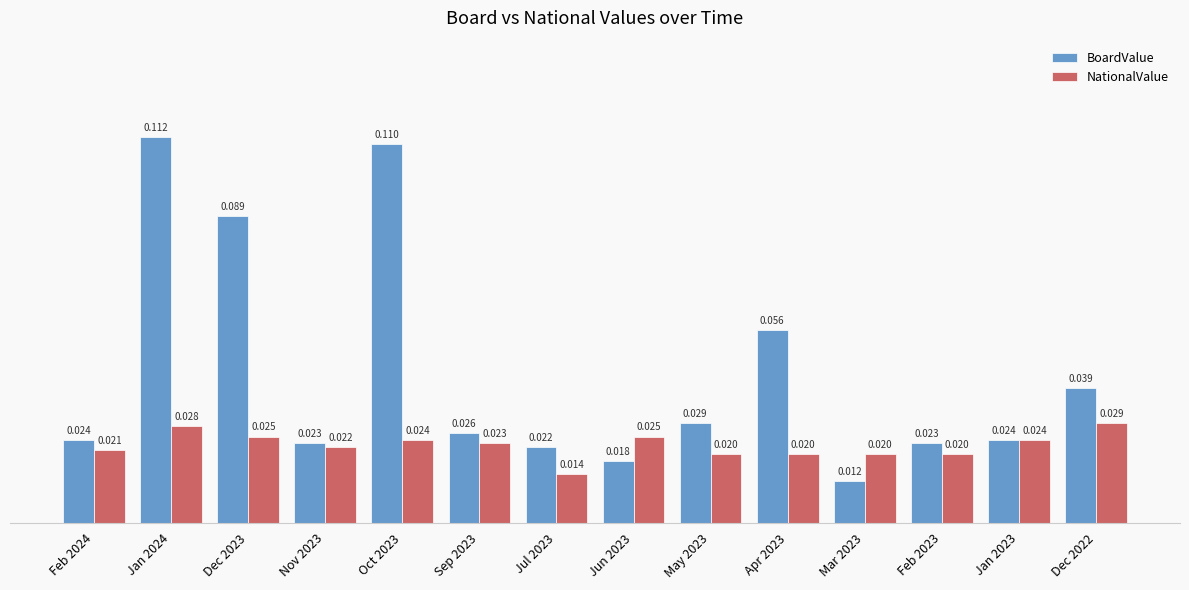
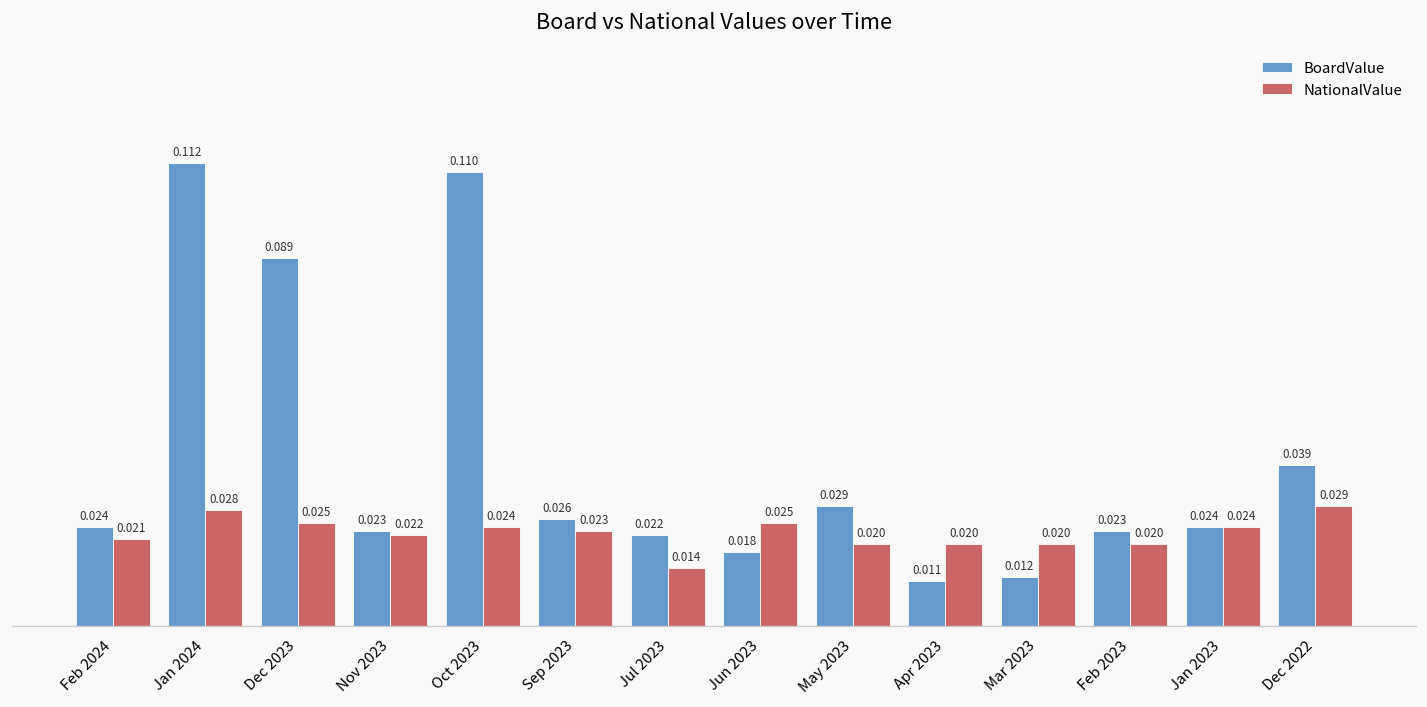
BoardValue, Apr 2023: 0.056 -> 0.011
